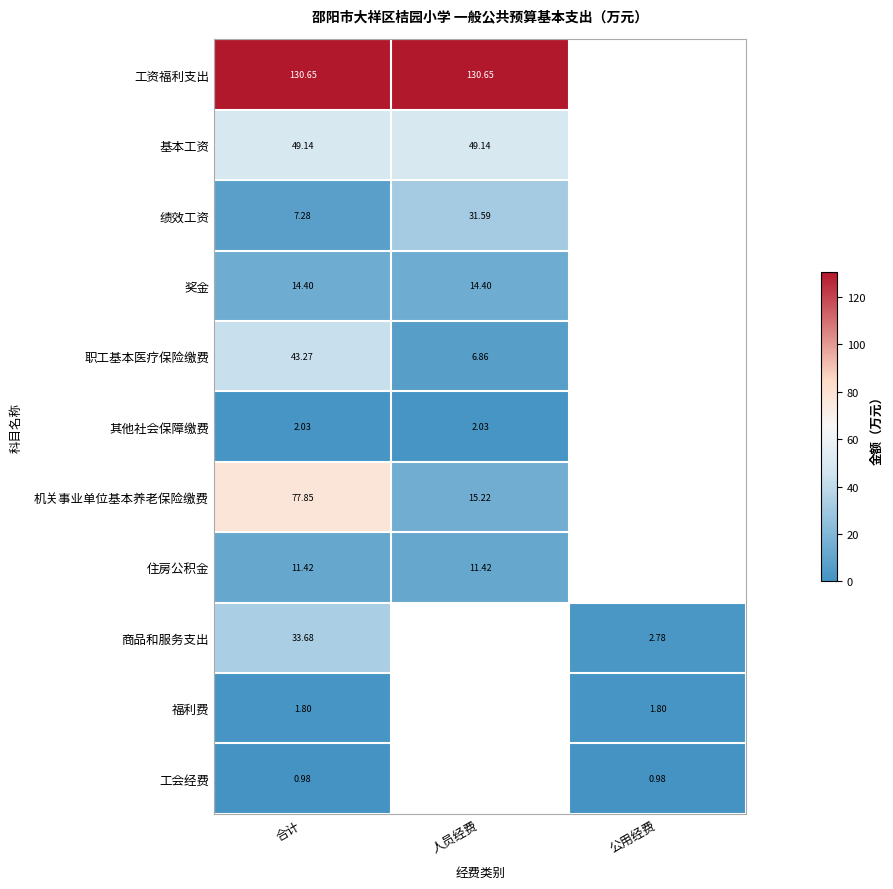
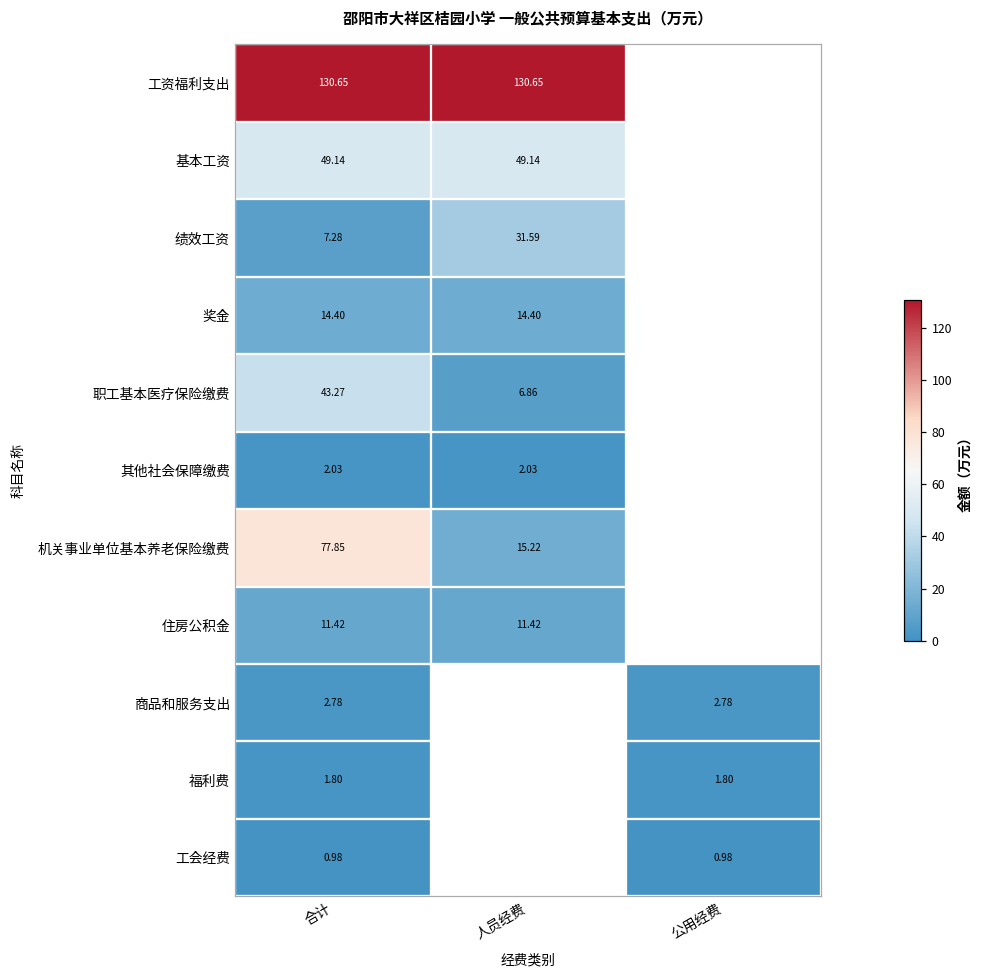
商品和服务支出, 合计: 33.68 -> 2.78
